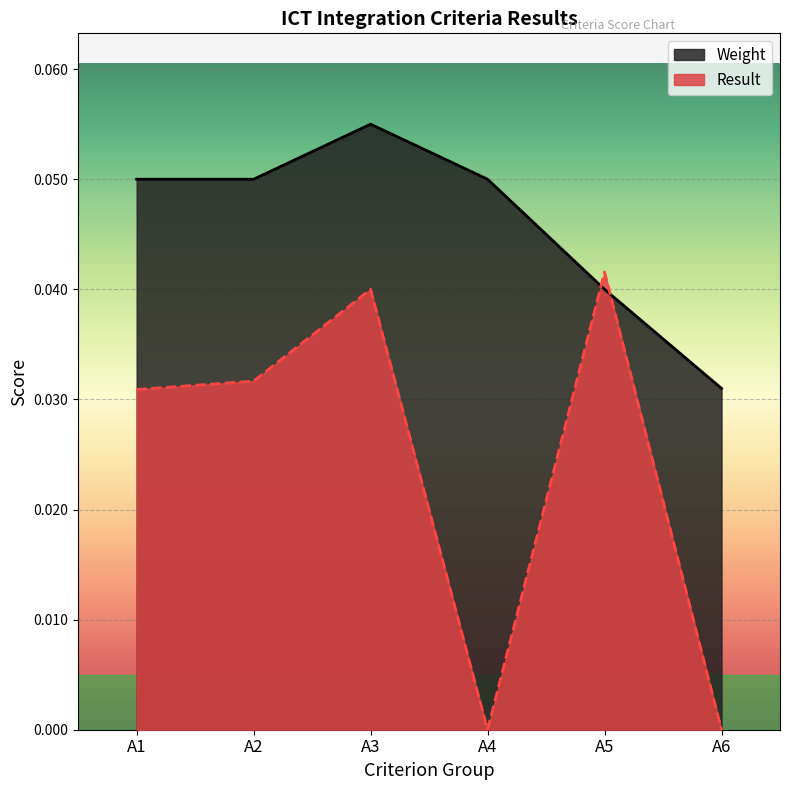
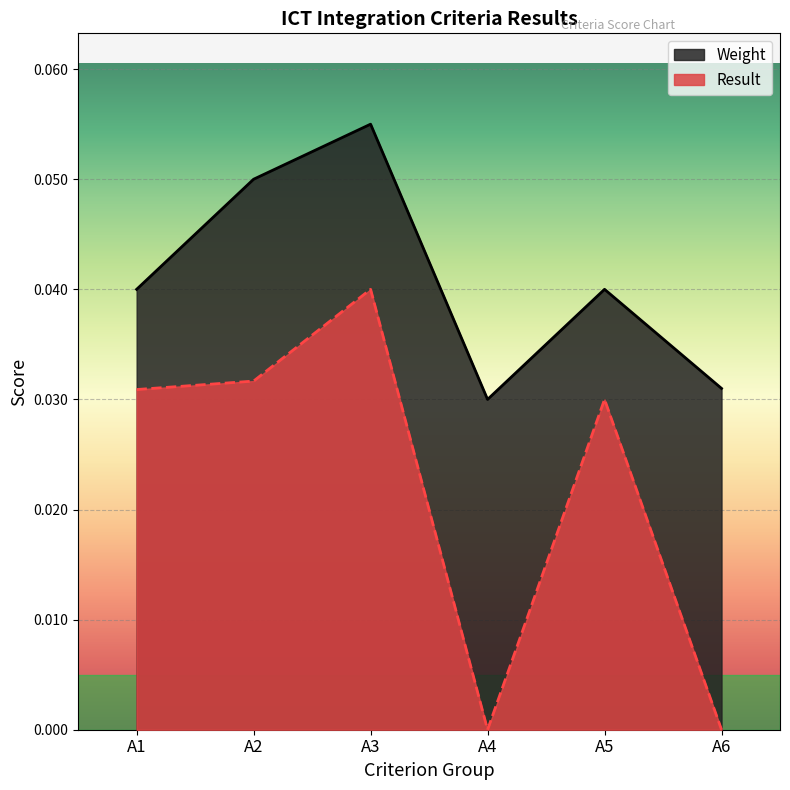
Weight, A1: 0.05 -> 0.04
Weight, A4: 0.05 -> 0.03
Result, A5: 0.0416 -> 0.0300
